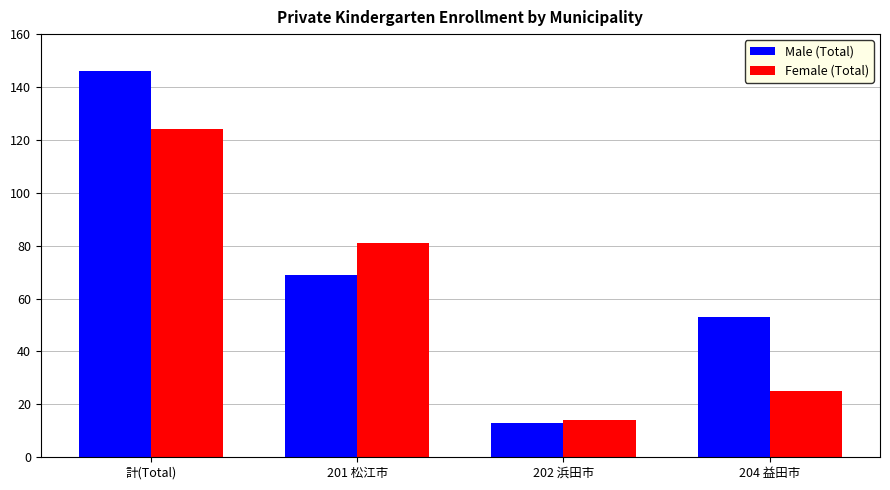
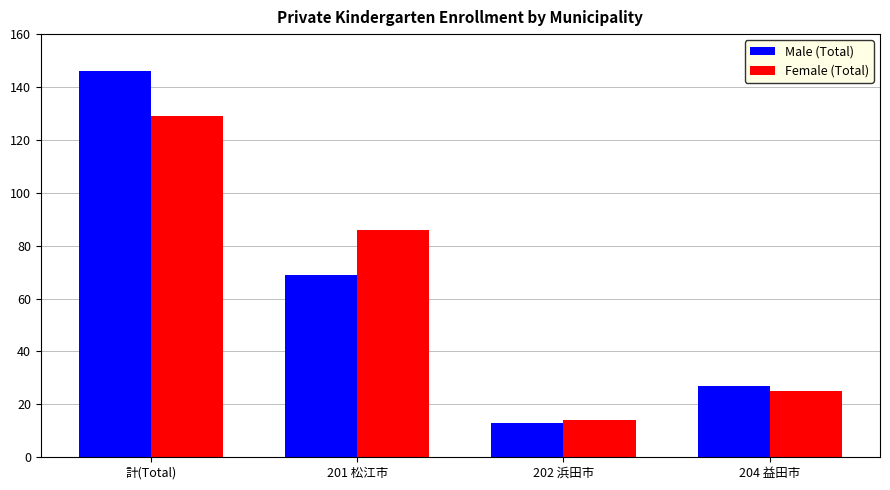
Female (Total), 計(Total): 124 -> 129
Female (Total), 201 松江市: 81 -> 86
Male (Total), 204 益田市: 53 -> 27
